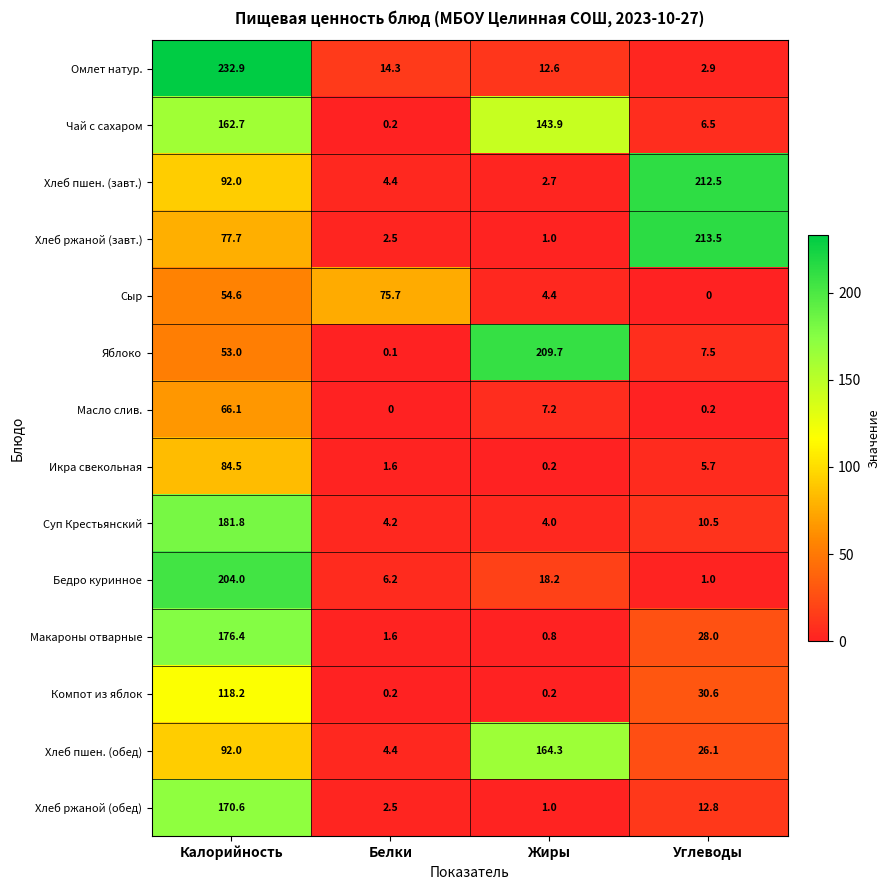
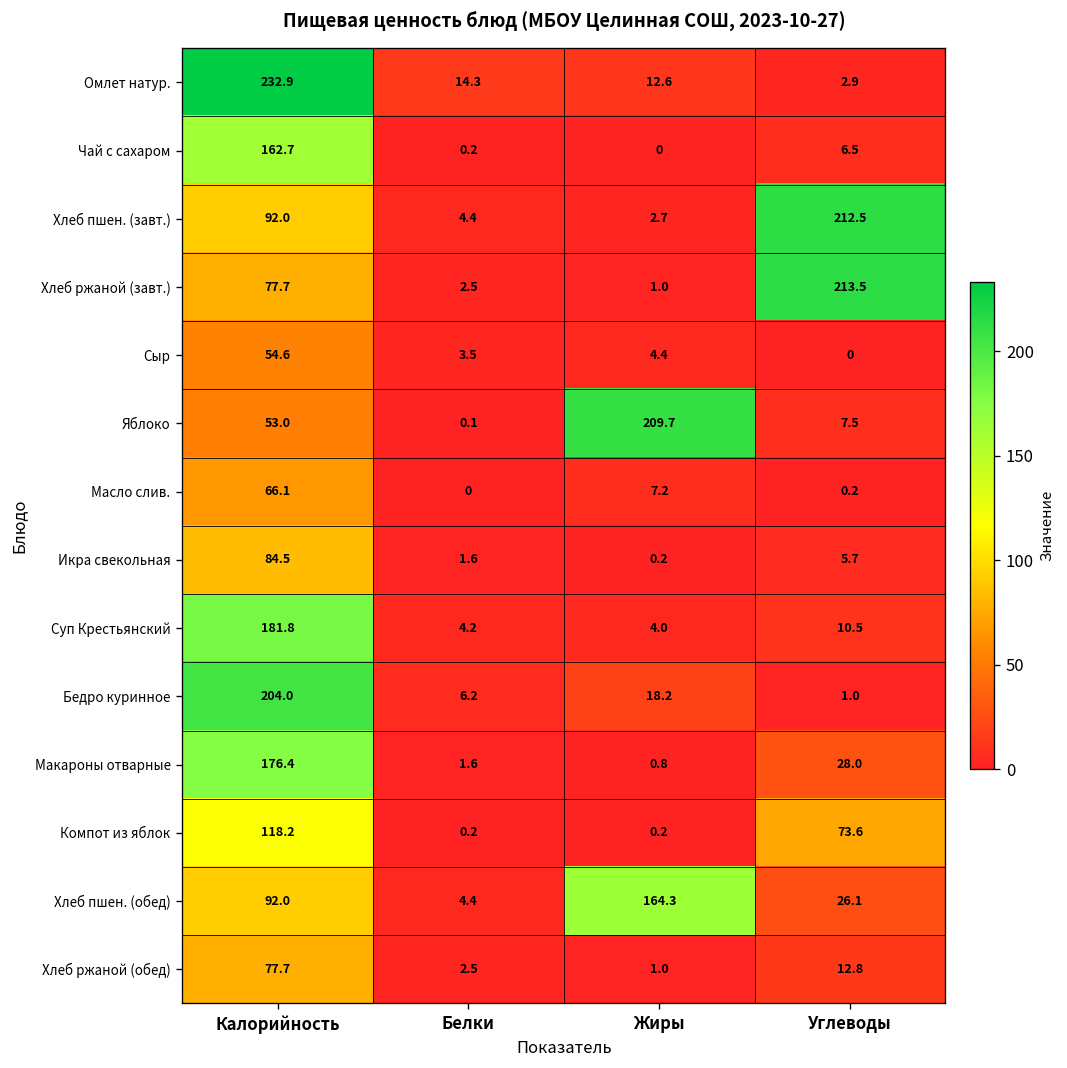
Чай с сахаром, Жиры: 143.9 -> 0
Сыр, Белки: 75.7 -> 3.5
Компот из яблок, Углеводы: 30.6 -> 73.6
Хлеб ржаной (обед), Калорийность: 170.6 -> 77.7
